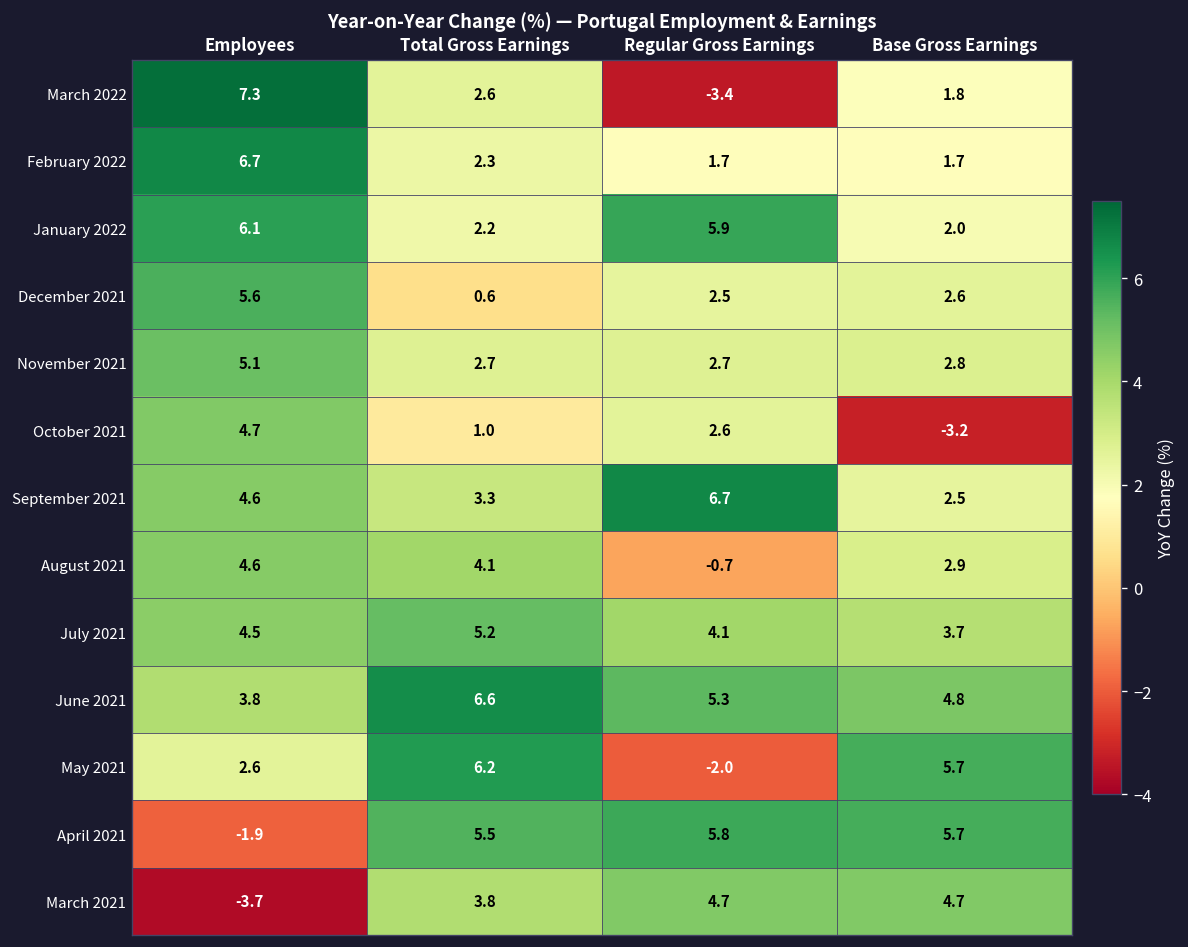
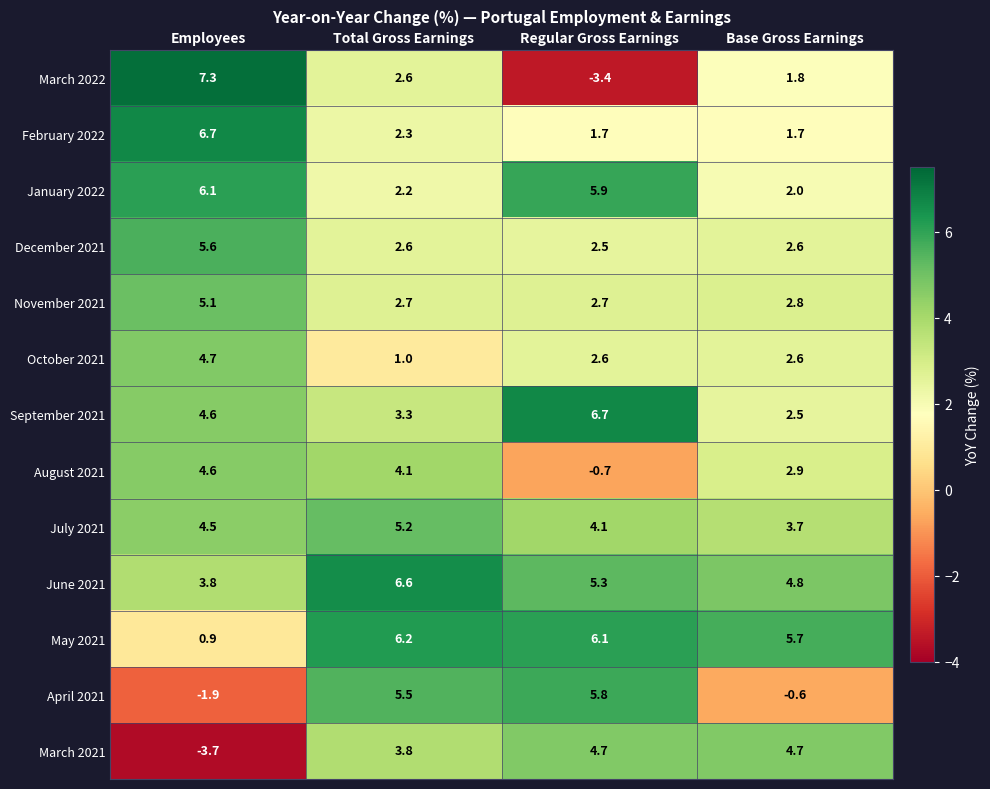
December 2021, Total Gross Earnings: 0.6 -> 2.6
October 2021, Base Gross Earnings: -3.2 -> 2.6
May 2021, Employees: 2.6 -> 0.9
May 2021, Regular Gross Earnings: -2.0 -> 6.1
April 2021, Base Gross Earnings: 5.7 -> -0.6
